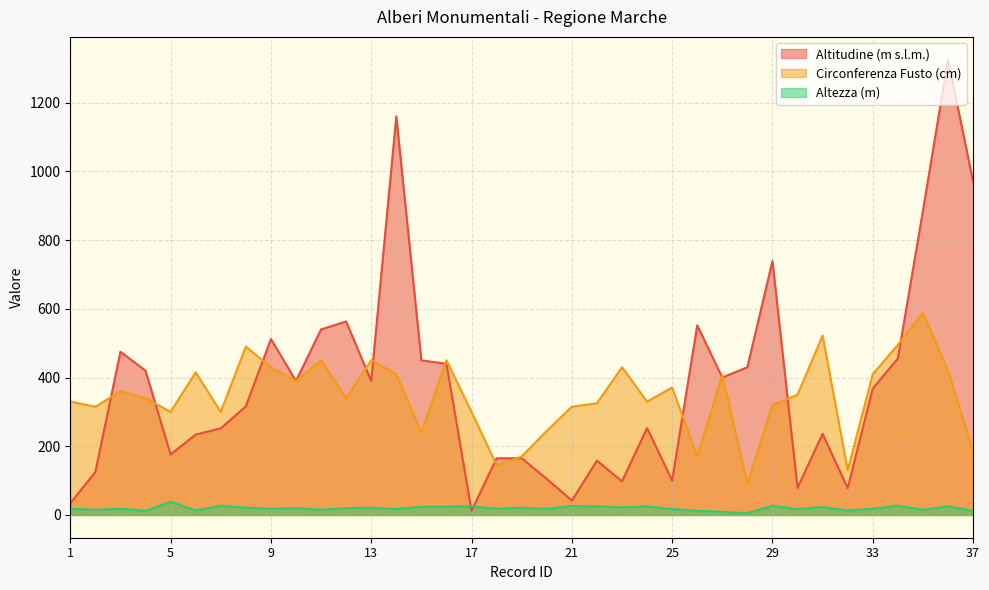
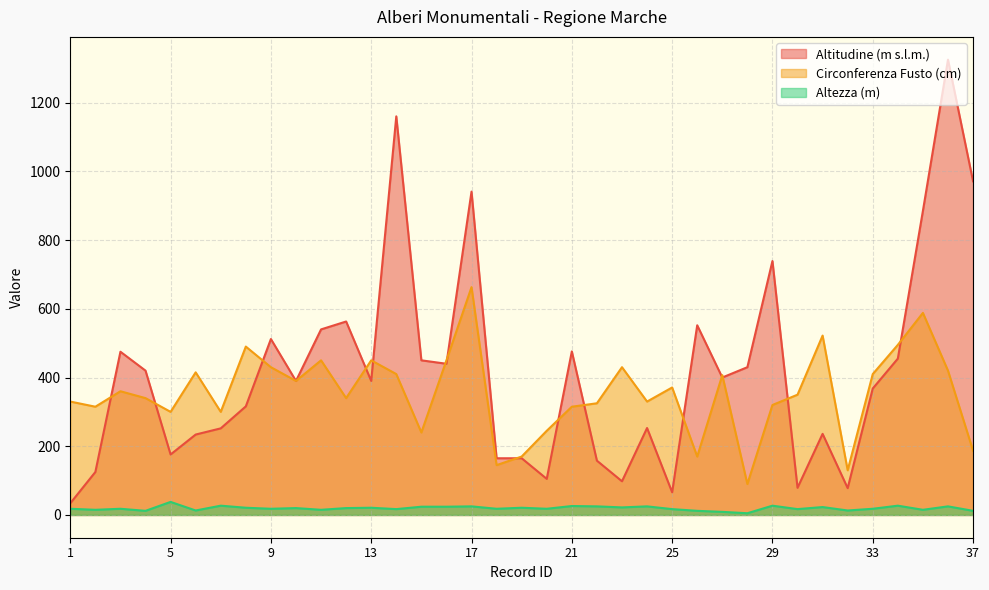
Altitudine (m s.l.m.), 17: 10 -> 940
Circonferenza Fusto (cm), 17: 300 -> 660
Altitudine (m s.l.m.), 21: 40 -> 480
Altitudine (m s.l.m.), 25: 100 -> 70
